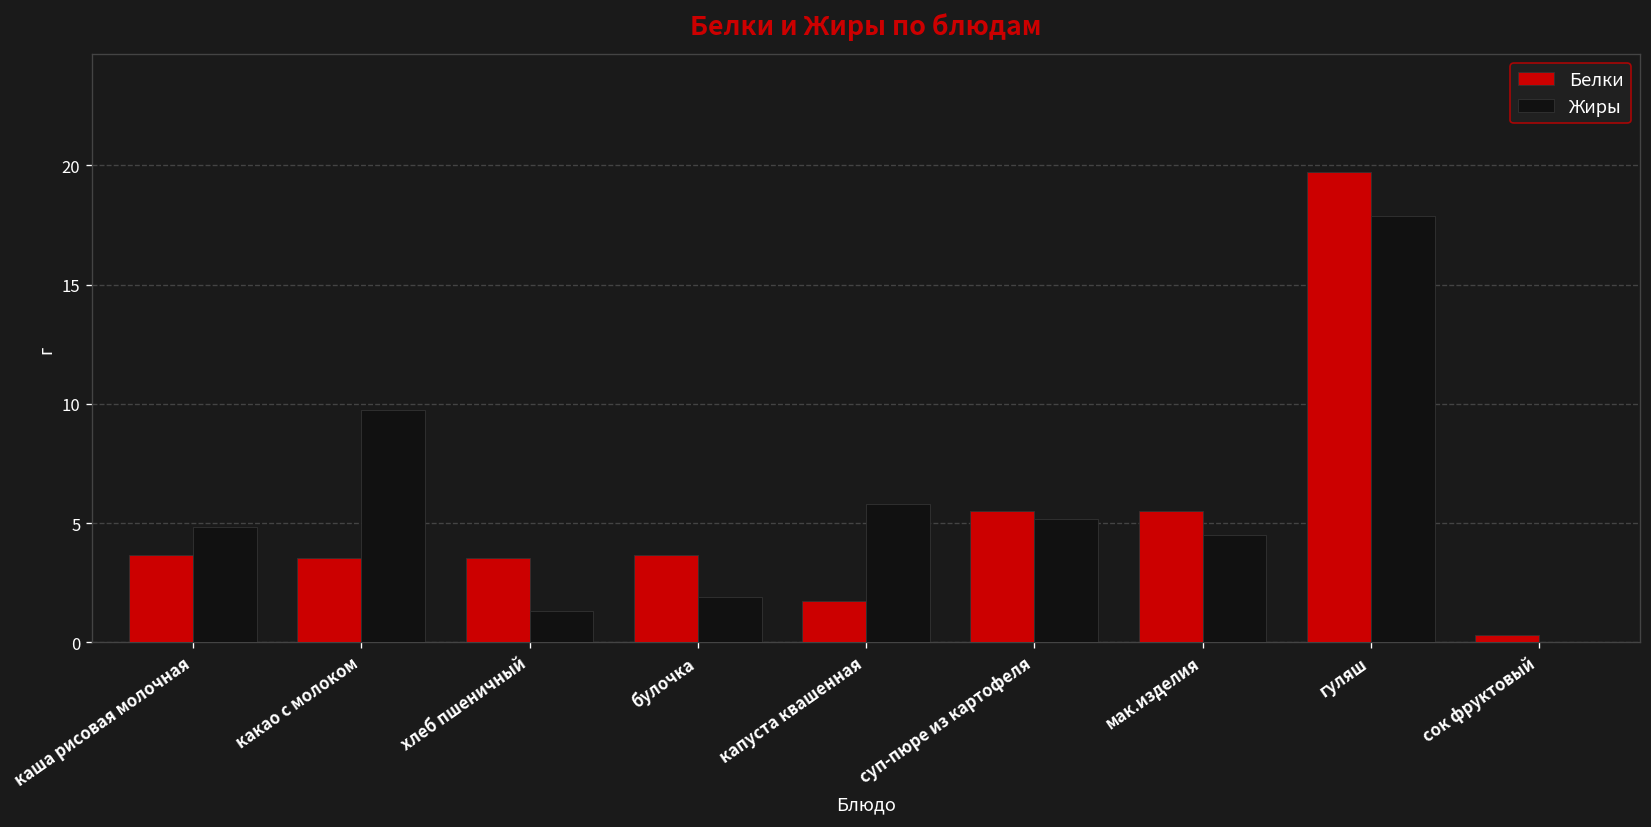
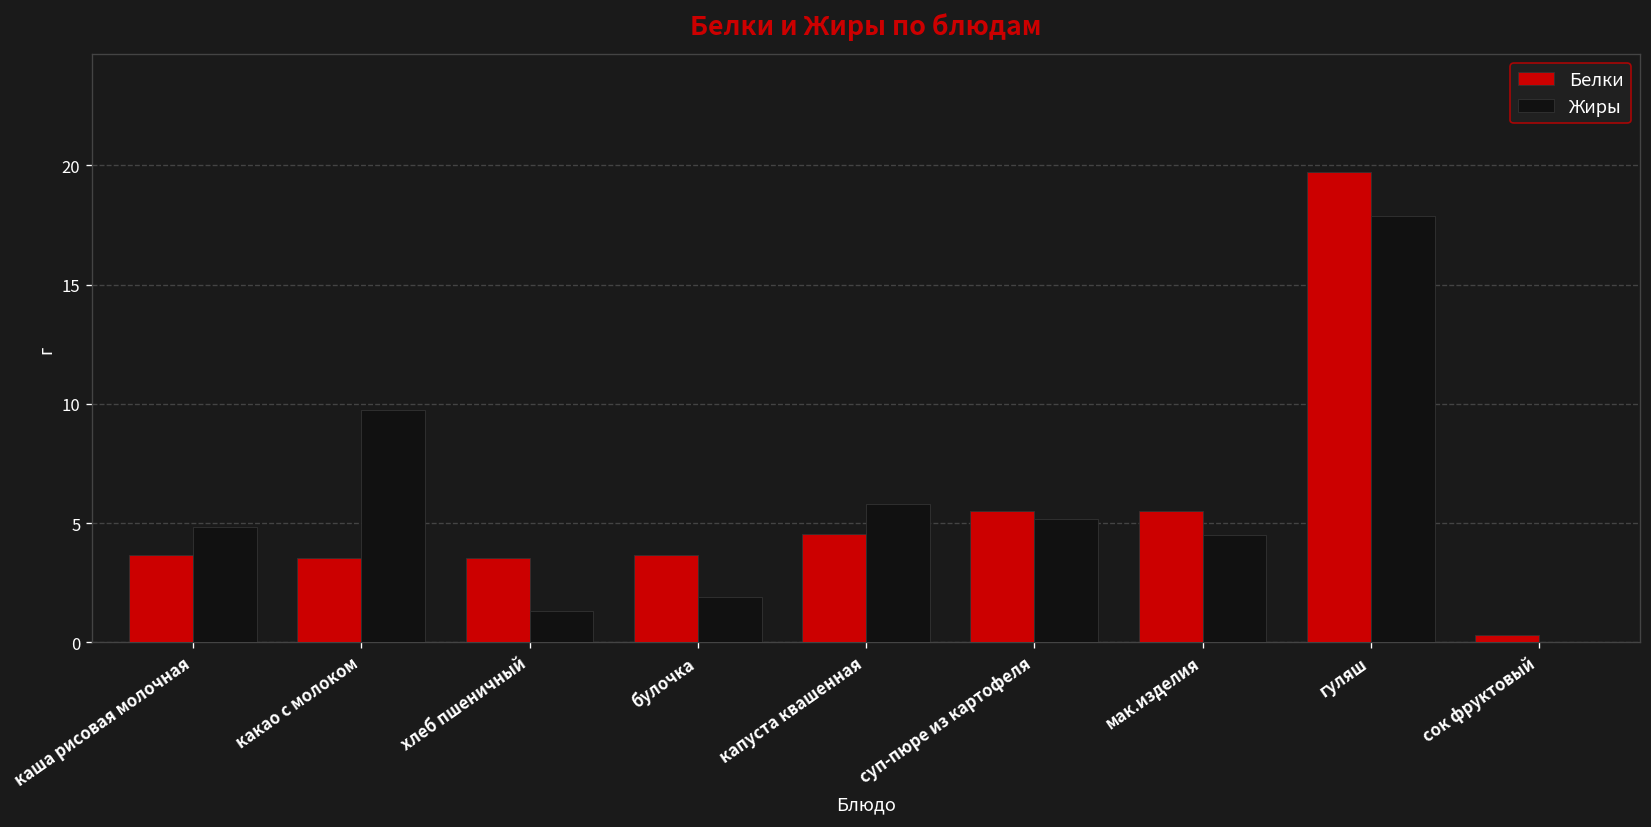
Белки, капуста квашенная: 1.7 -> 4.5
